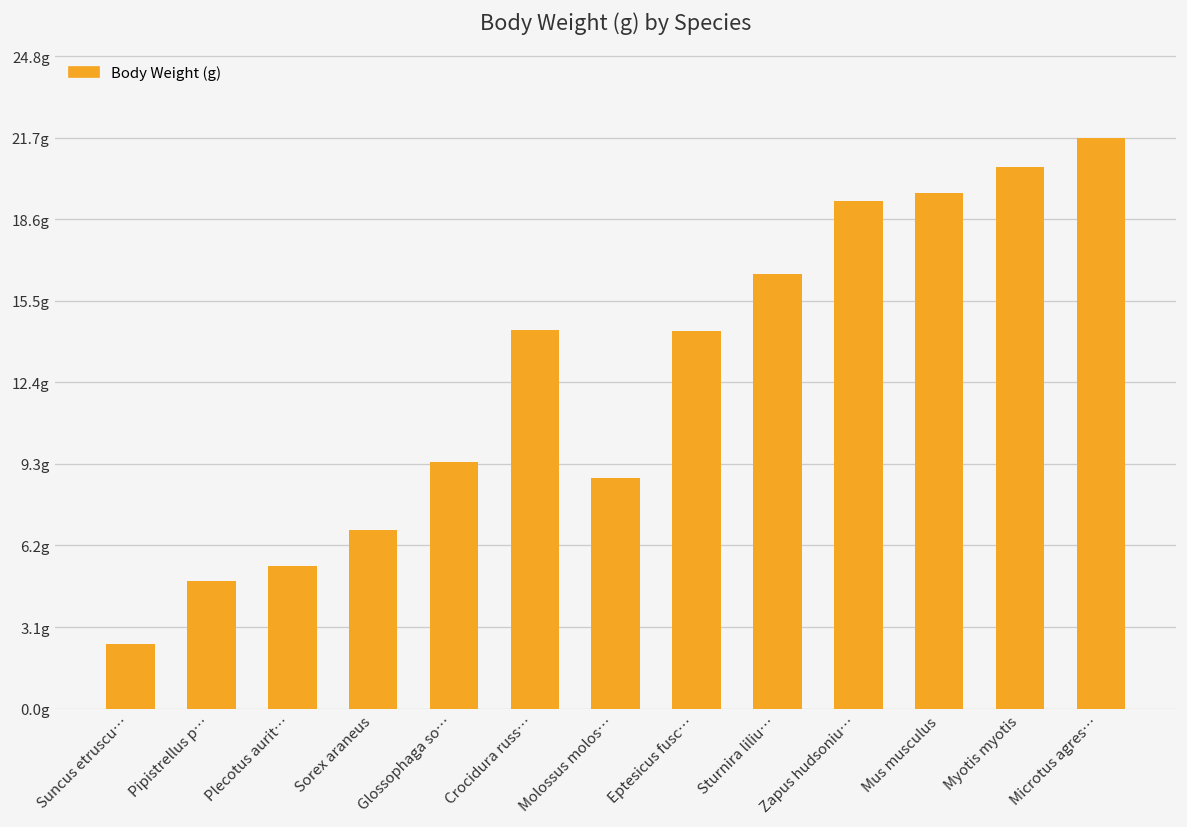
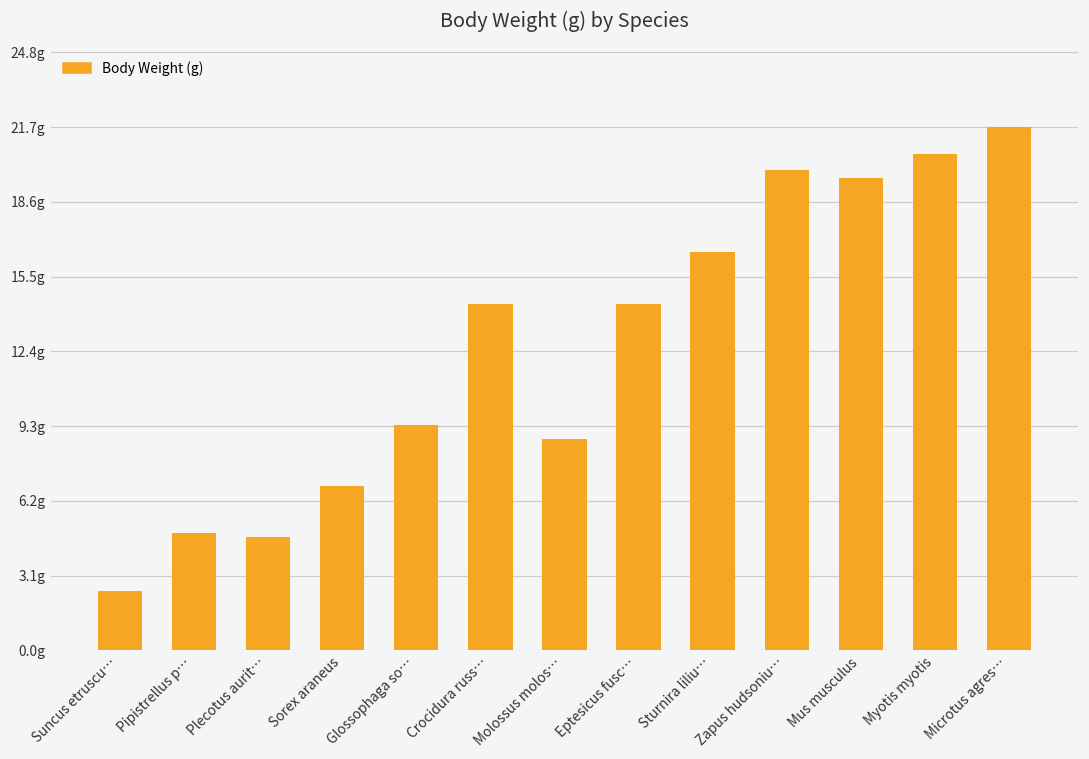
Plecotus aurit…: 5.4g -> 4.7g
Zapus hudsoniu…: 19.3g -> 19.9g
